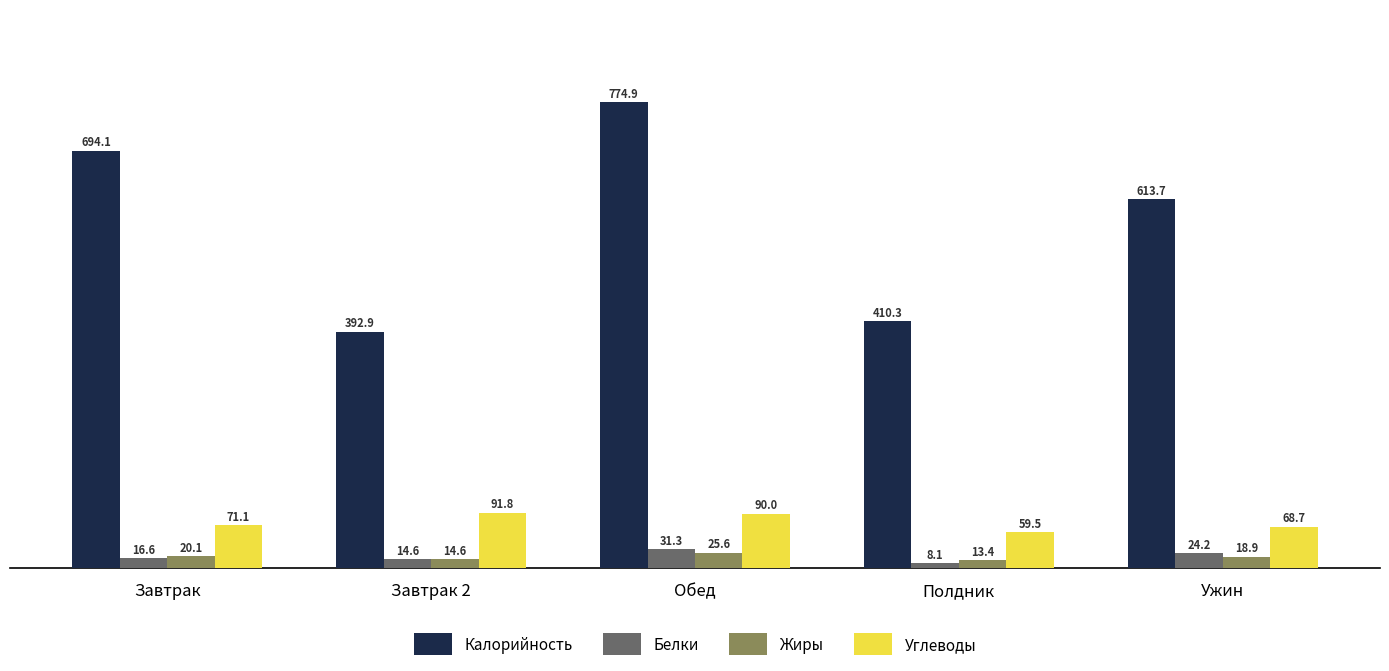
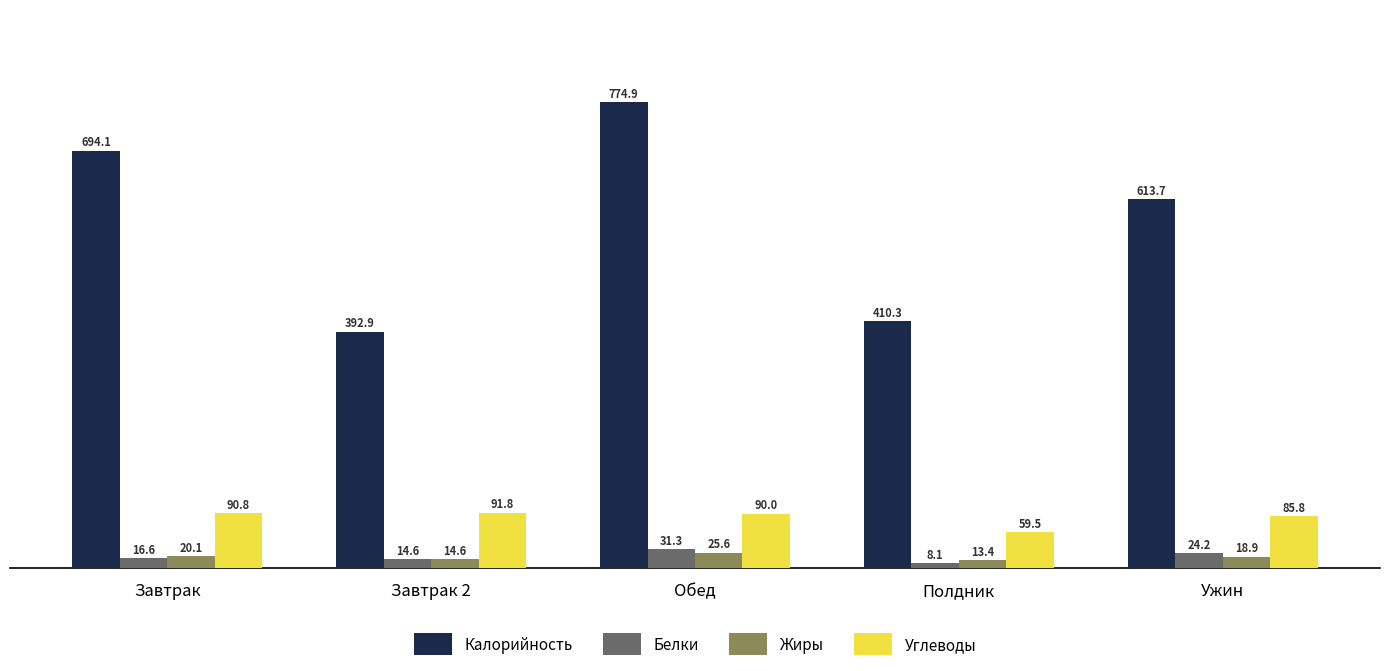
Углеводы, Завтрак: 71.1 -> 90.8
Углеводы, Ужин: 68.7 -> 85.8
